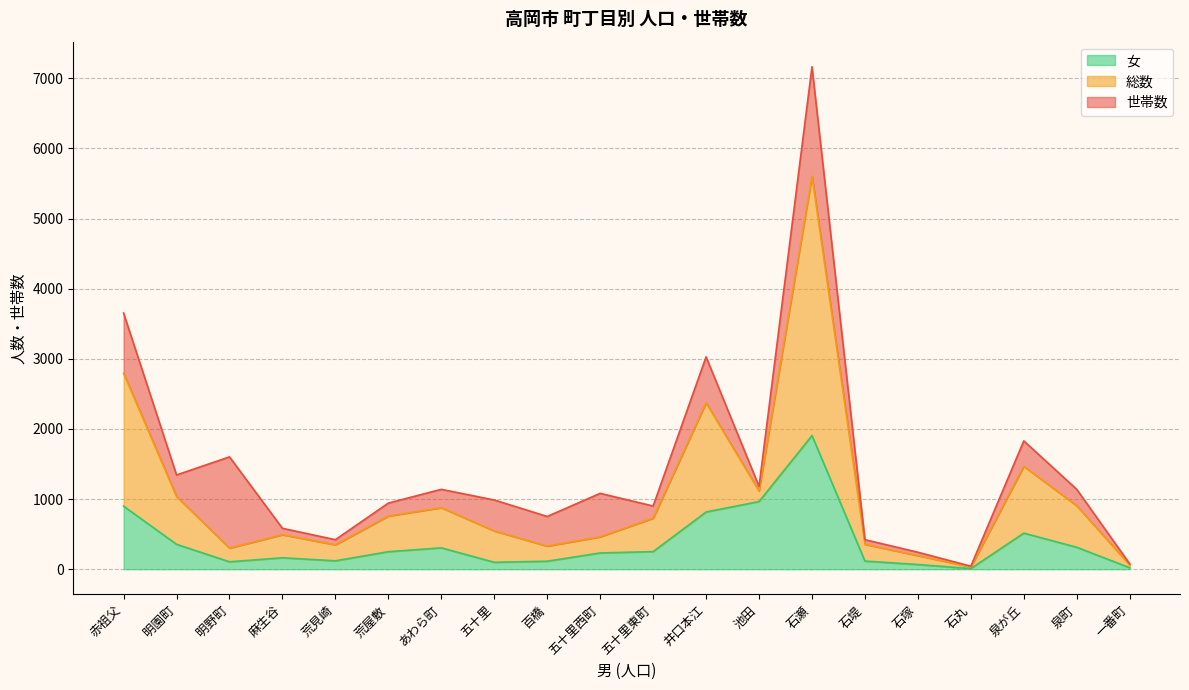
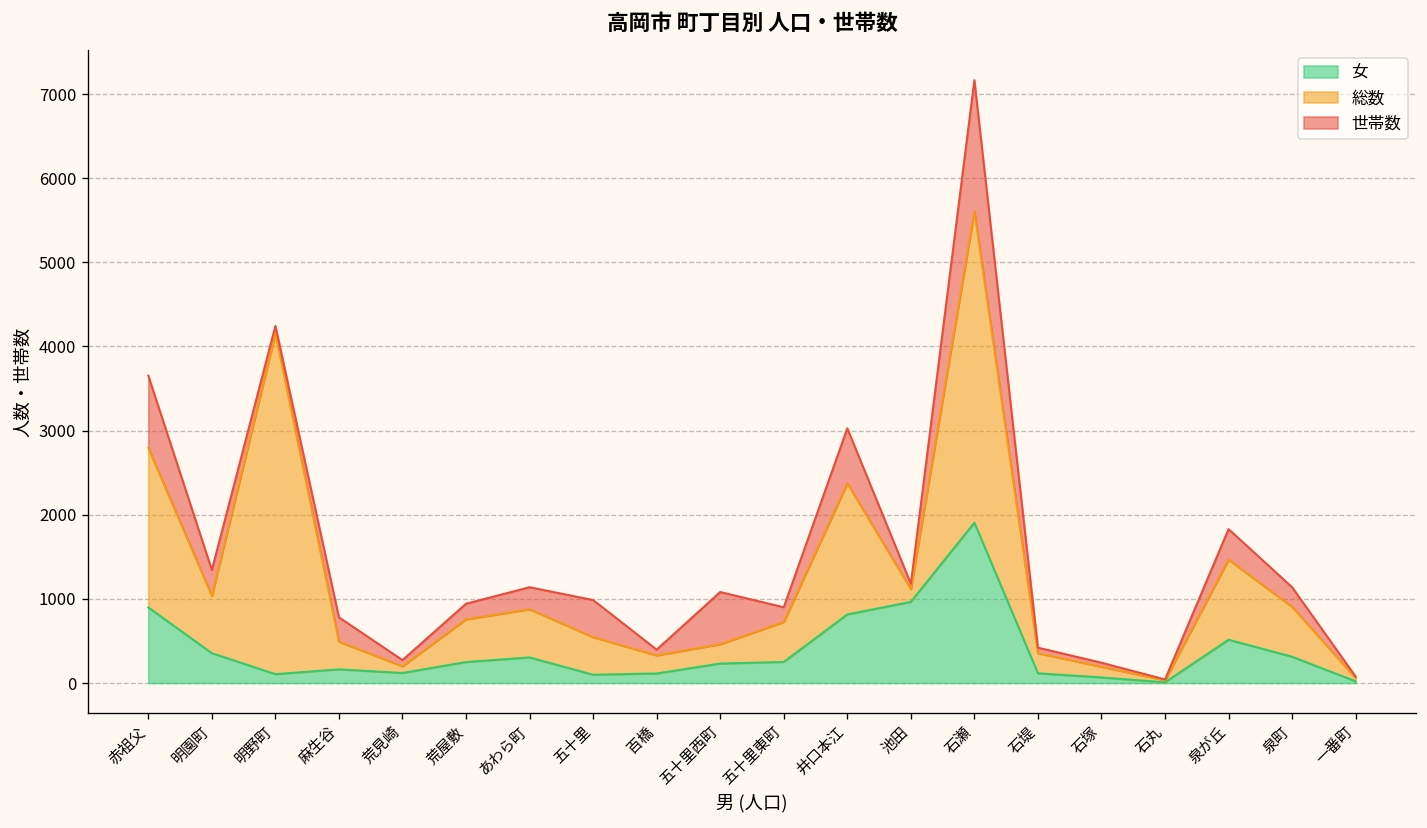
総数, 明野町: 200 -> 4100
世帯数, 明野町: 1300 -> 100
世帯数, 麻生谷: 100 -> 300
総数, 荒見崎: 200 -> 100
世帯数, 百橋: 400 -> 100
